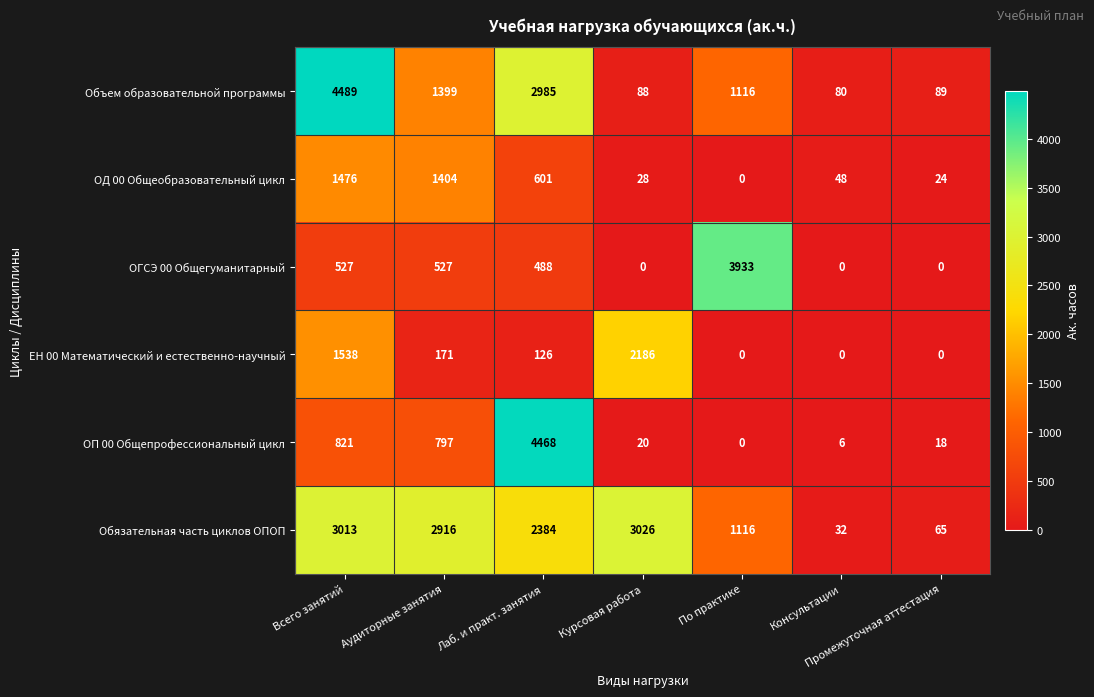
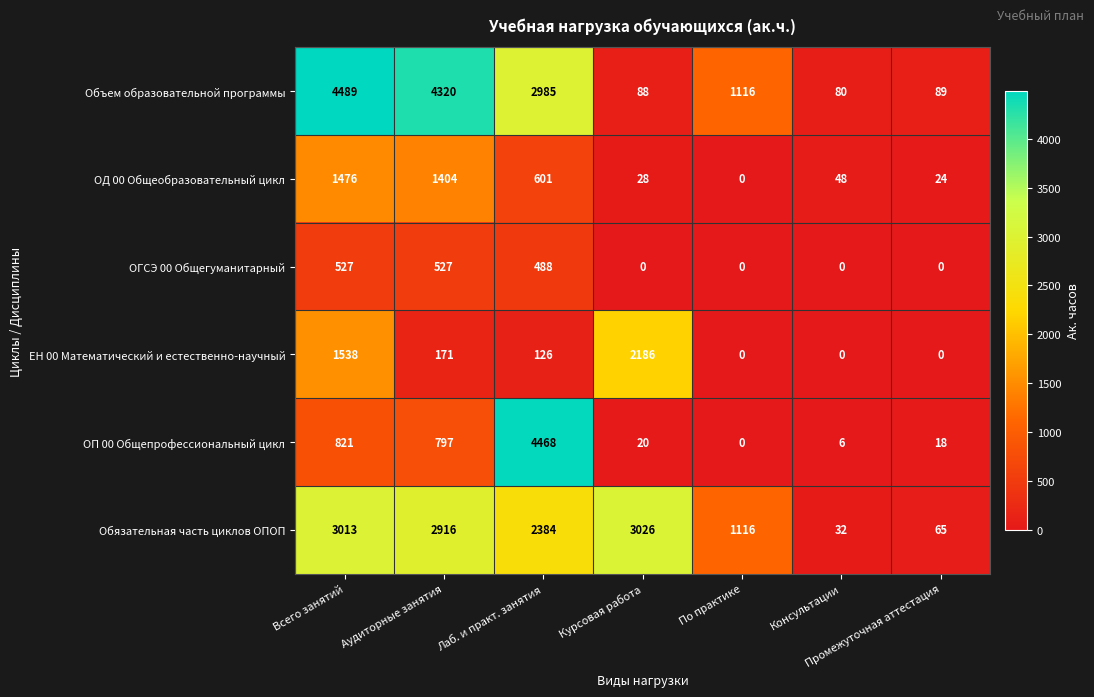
Объем образовательной программы, Аудиторные занятия: 1399 -> 4320
ОГСЭ 00 Общегуманитарный, По практике: 3933 -> 0
